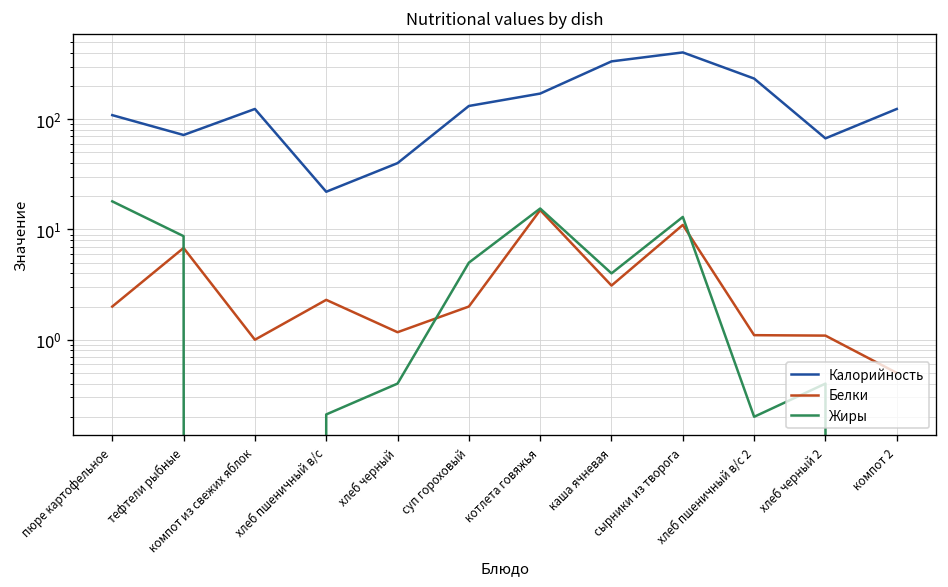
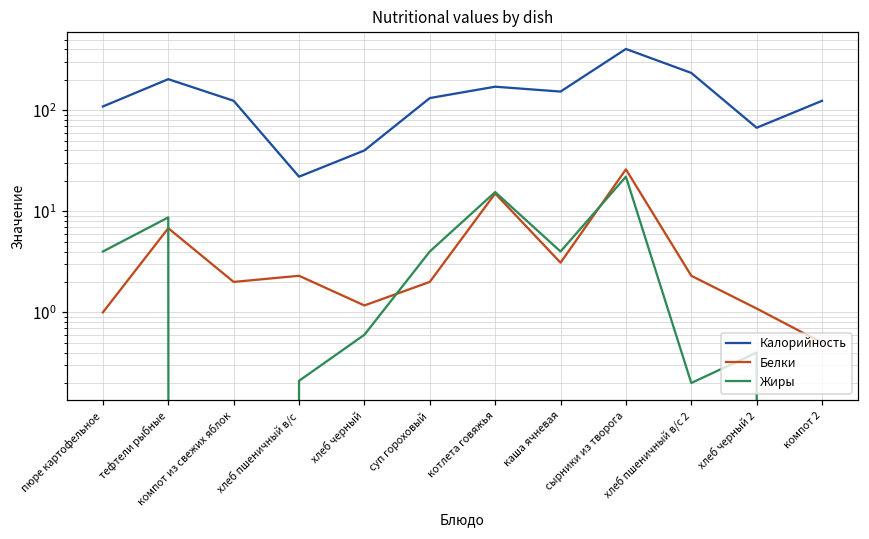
Белки, пюре картофельное: 2 -> 1
Жиры, пюре картофельное: 18 -> 4
Калорийность, тефтели рыбные: 70 -> 200
Белки, компот из свежих яблок: 1 -> 2
Жиры, хлеб черный: 0.4 -> 0.6
Жиры, суп гороховый: 5 -> 4
Калорийность, каша ячневая: 340 -> 150
Белки, сырники из творога: 11 -> 26
Жиры, сырники из творога: 13 -> 22
Белки, хлеб пшеничный в/с 2: 1.1 -> 2.3
